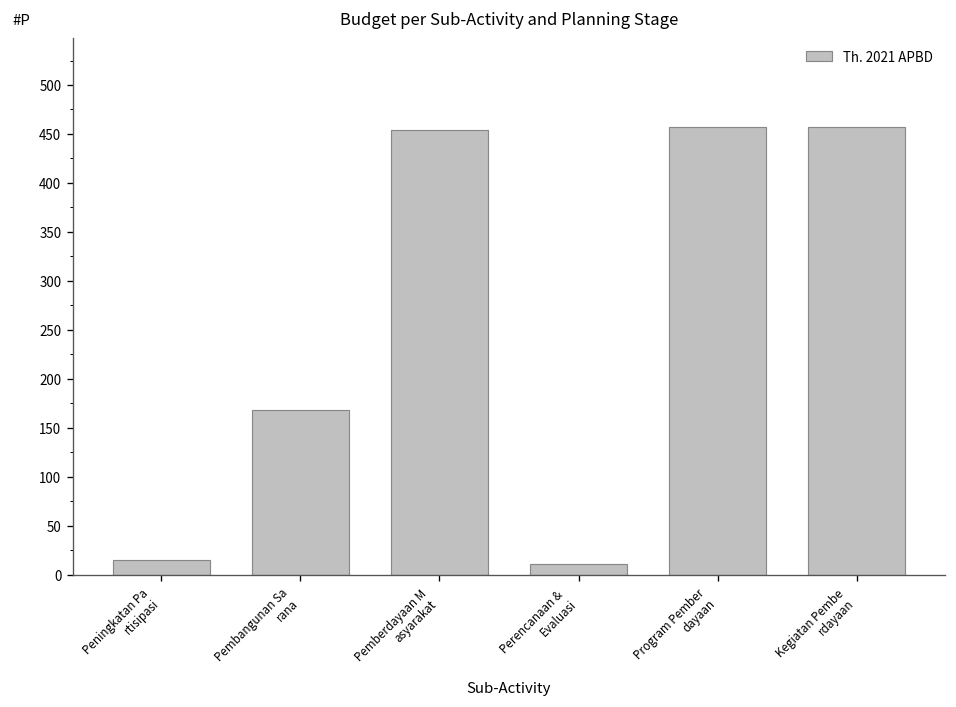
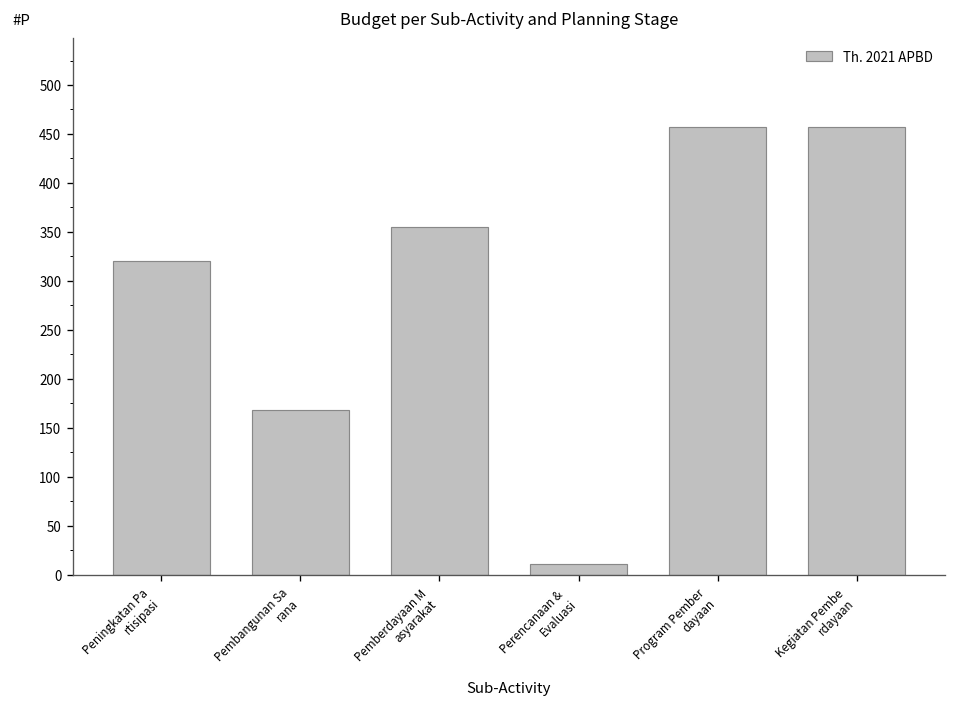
Peningkatan Pa rtisipasi: 20 -> 320
Pemberdayaan M asyarakat: 450 -> 350
